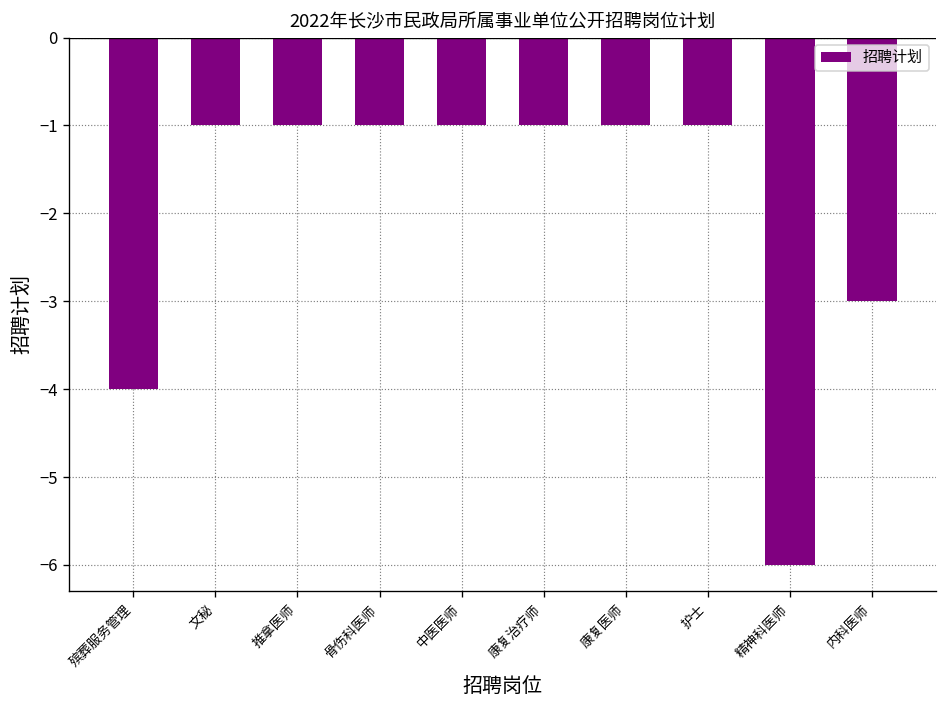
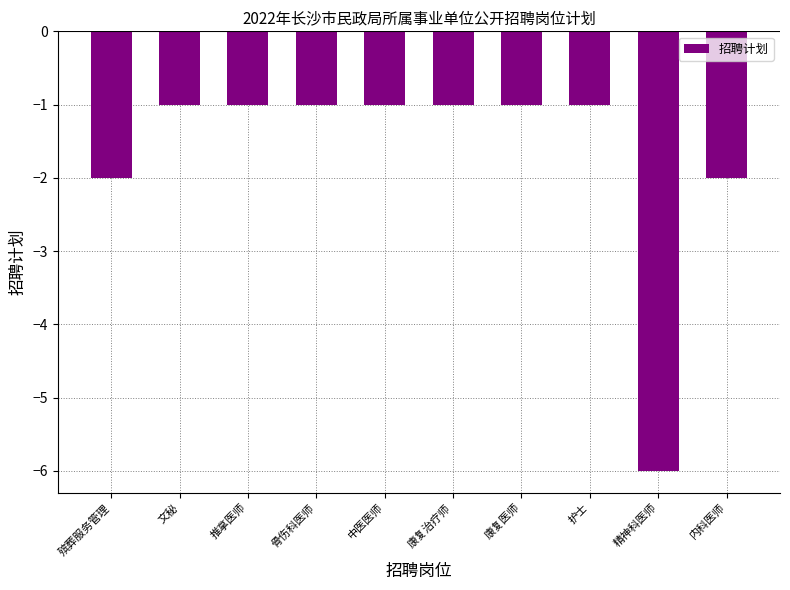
殡葬服务管理: -4.0 -> -2.0
内科医师: -3.0 -> -2.0
